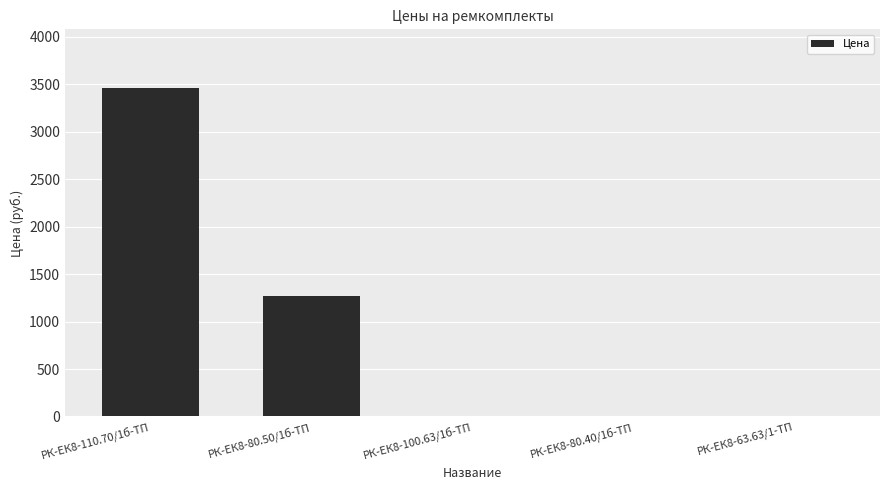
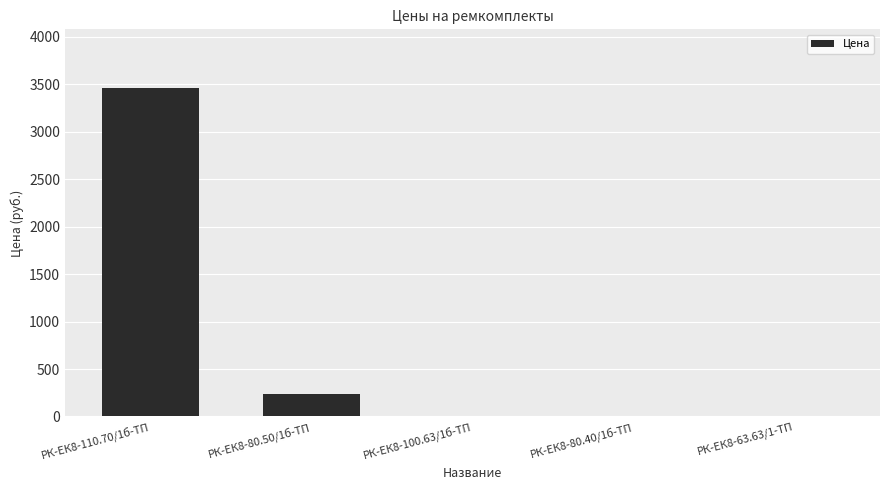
РК-ЕК8-80.50/1б-ТП: 1300 -> 200
